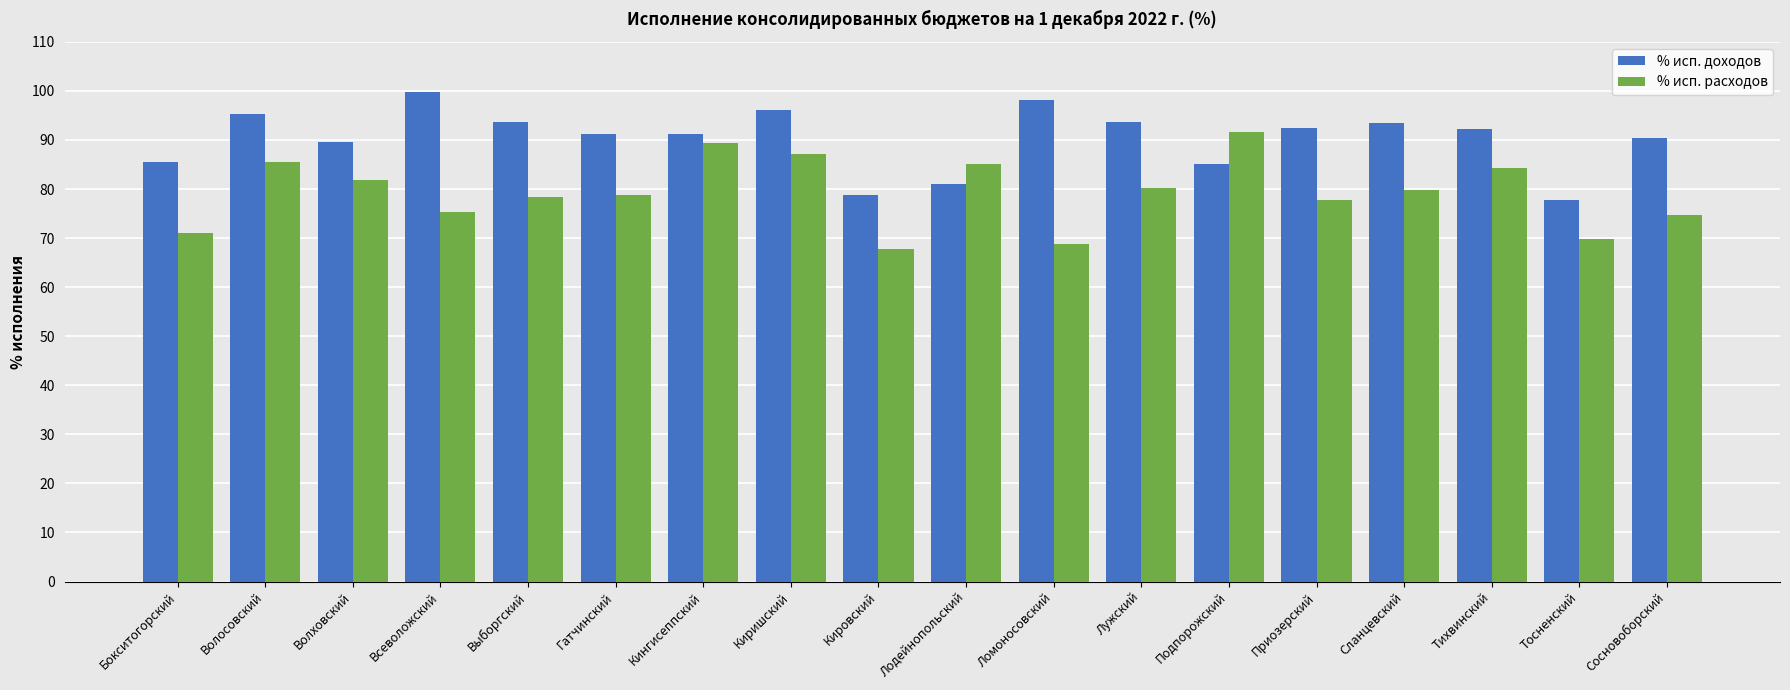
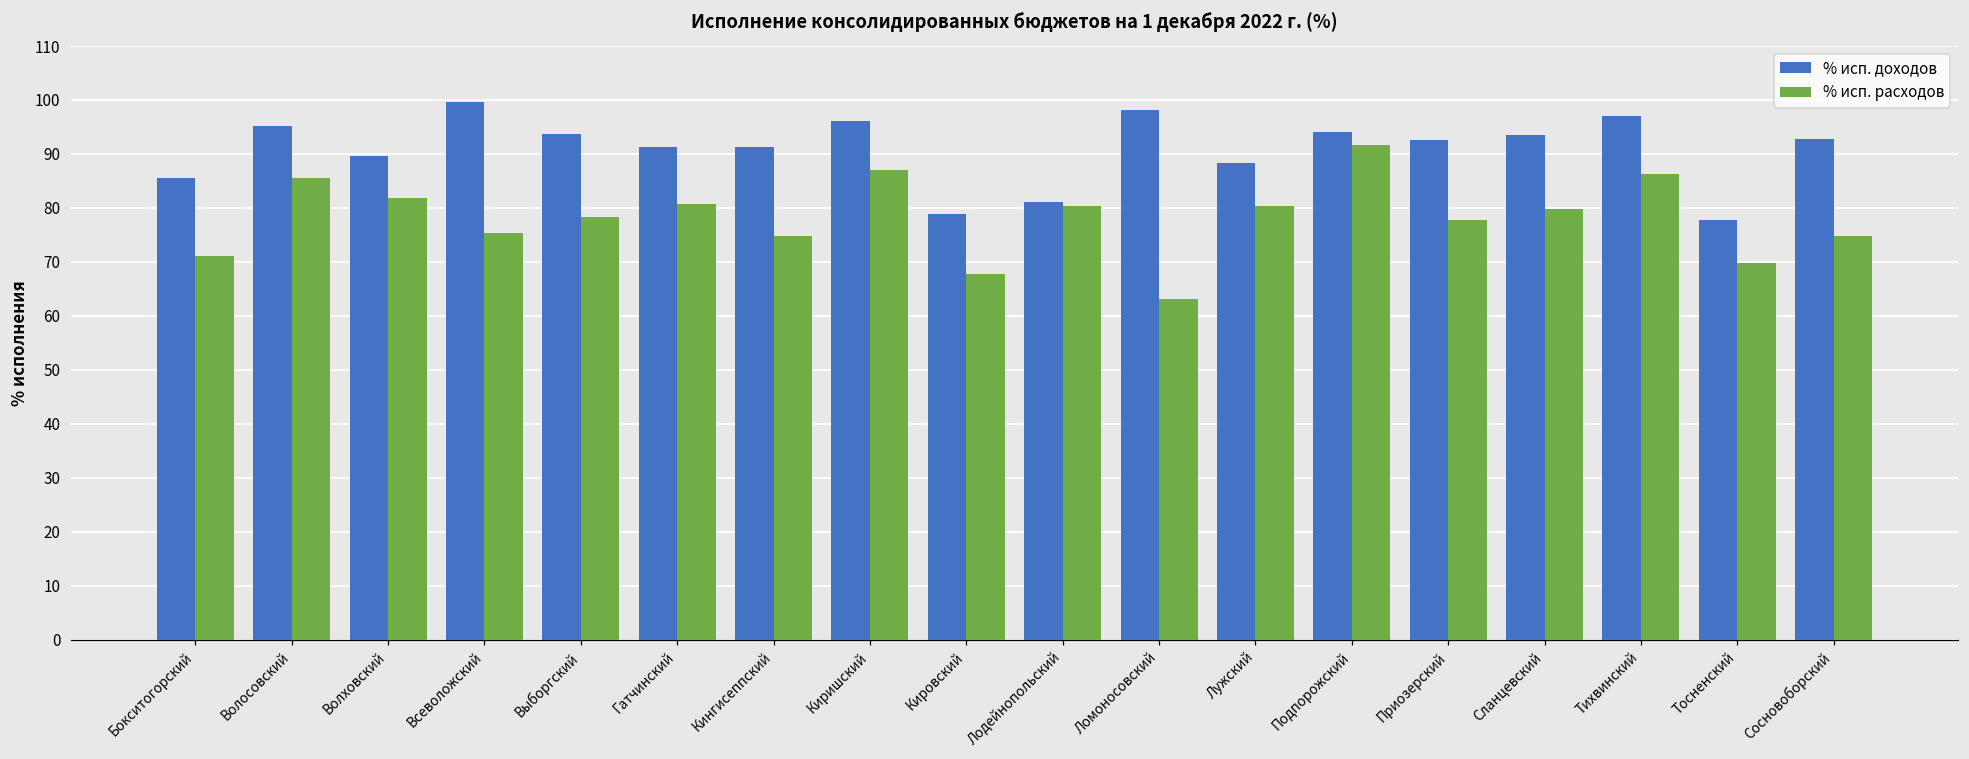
% исп. расходов, Гатчинский: 79 -> 81
% исп. расходов, Кингисеппский: 89 -> 75
% исп. расходов, Лодейнопольский: 85 -> 80
% исп. расходов, Ломоносовский: 69 -> 63
% исп. доходов, Лужский: 94 -> 88
% исп. доходов, Подпорожский: 85 -> 94
% исп. доходов, Тихвинский: 92 -> 97
% исп. расходов, Тихвинский: 84 -> 86
% исп. доходов, Сосновоборский: 90 -> 93
